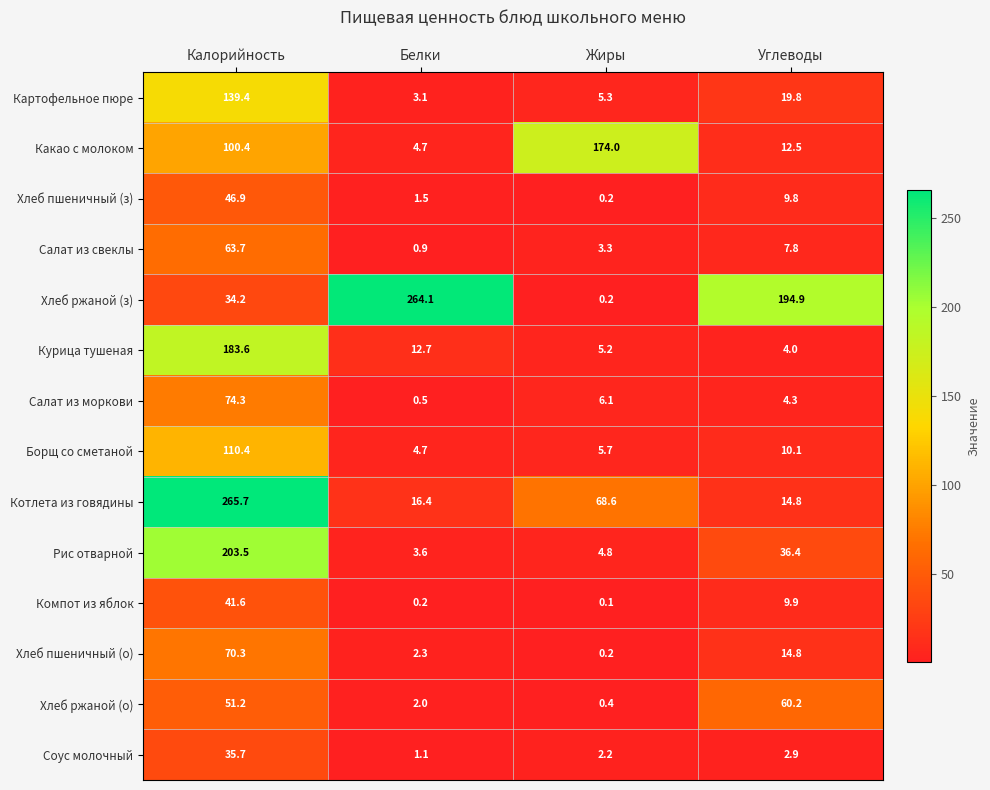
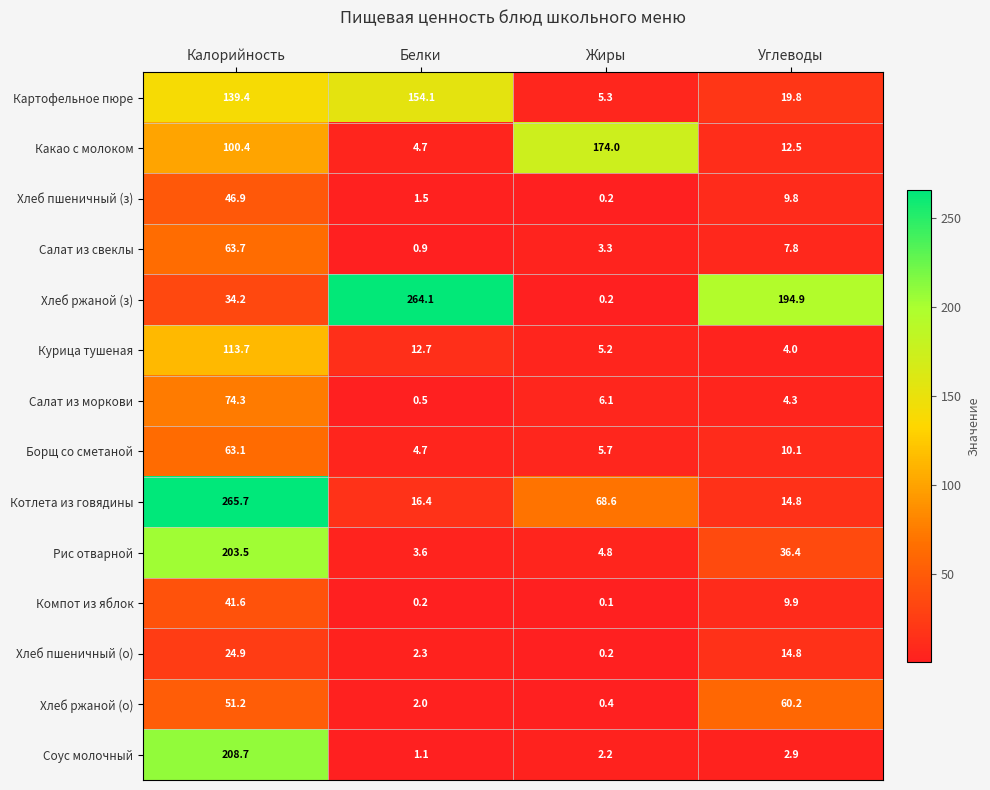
Картофельное пюре, Белки: 3.1 -> 154.1
Курица тушеная, Калорийность: 183.6 -> 113.7
Борщ со сметаной, Калорийность: 110.4 -> 63.1
Хлеб пшеничный (о), Калорийность: 70.3 -> 24.9
Соус молочный, Калорийность: 35.7 -> 208.7
